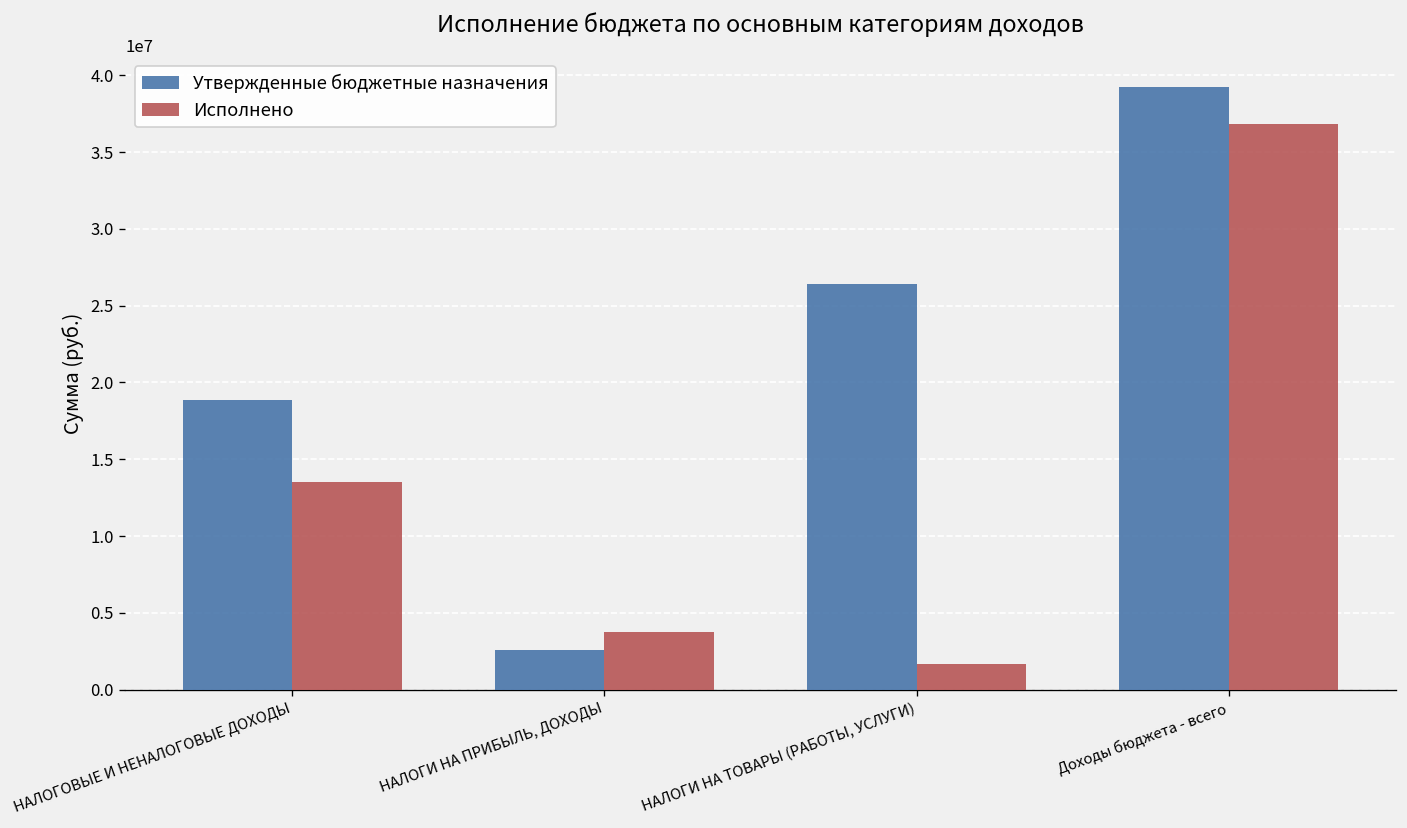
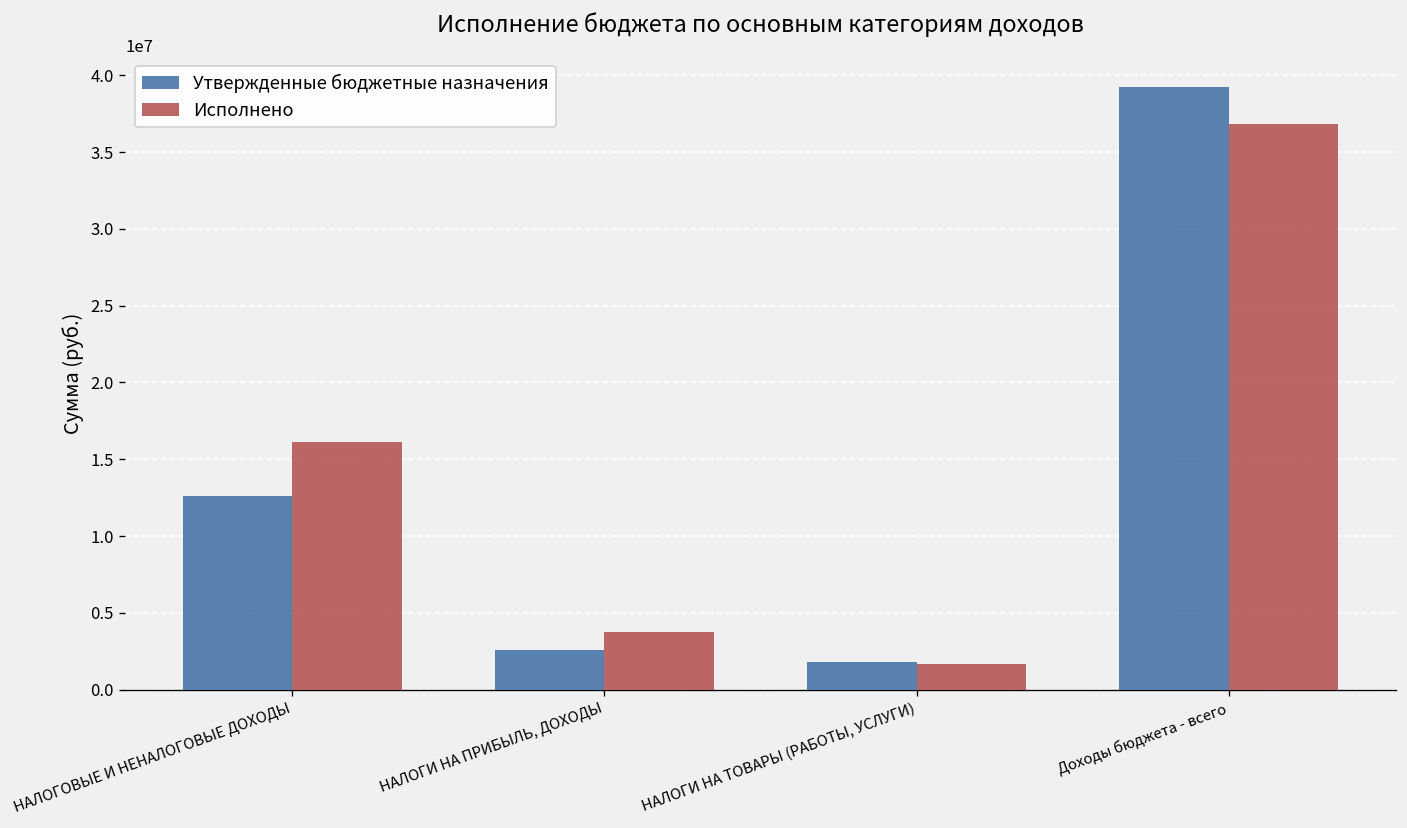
Утвержденные бюджетные назначения, НАЛОГОВЫЕ И НЕНАЛОГОВЫЕ ДОХОДЫ: 18800000 -> 12600000
Исполнено, НАЛОГОВЫЕ И НЕНАЛОГОВЫЕ ДОХОДЫ: 13500000 -> 16100000
Утвержденные бюджетные назначения, НАЛОГИ НА ТОВАРЫ (РАБОТЫ, УСЛУГИ): 26400000 -> 1800000
